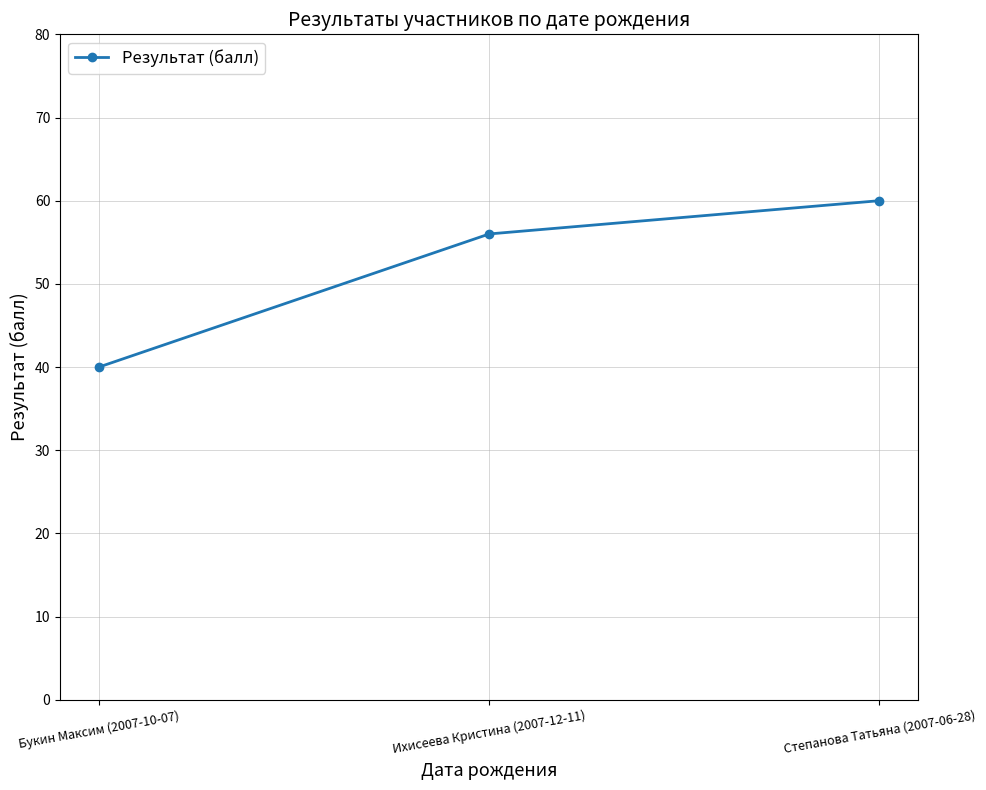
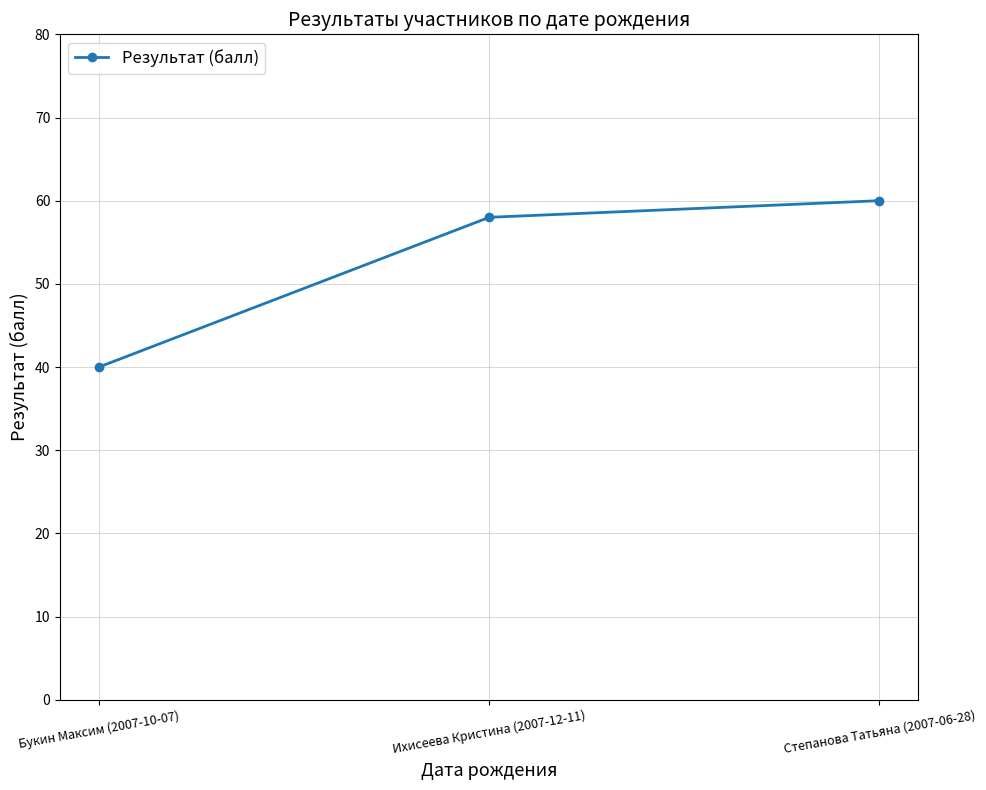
Ихисеева Кристина (2007-12-11): 56 -> 58
